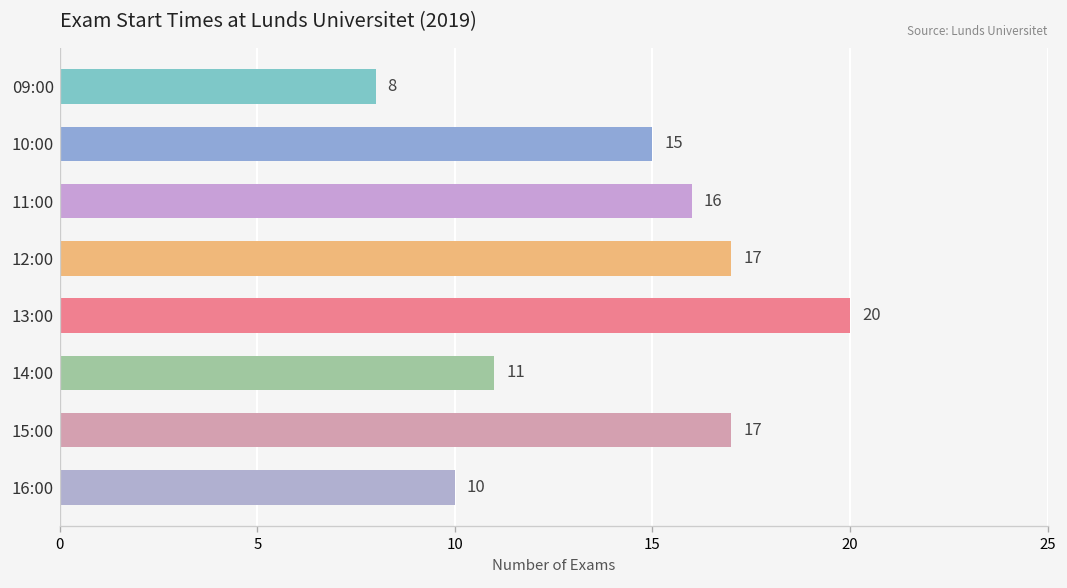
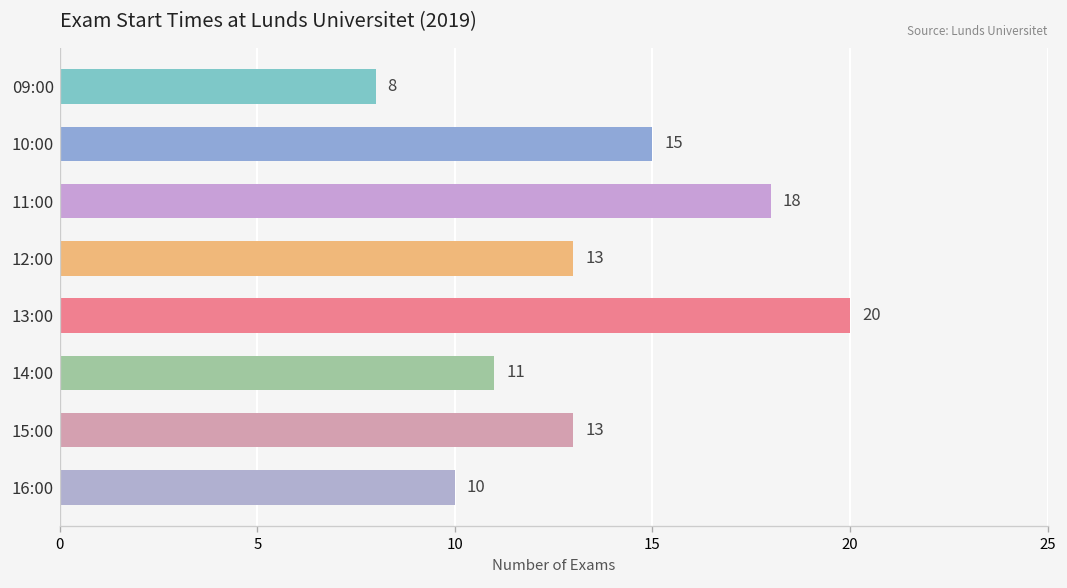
11:00: 16 -> 18
12:00: 17 -> 13
15:00: 17 -> 13
